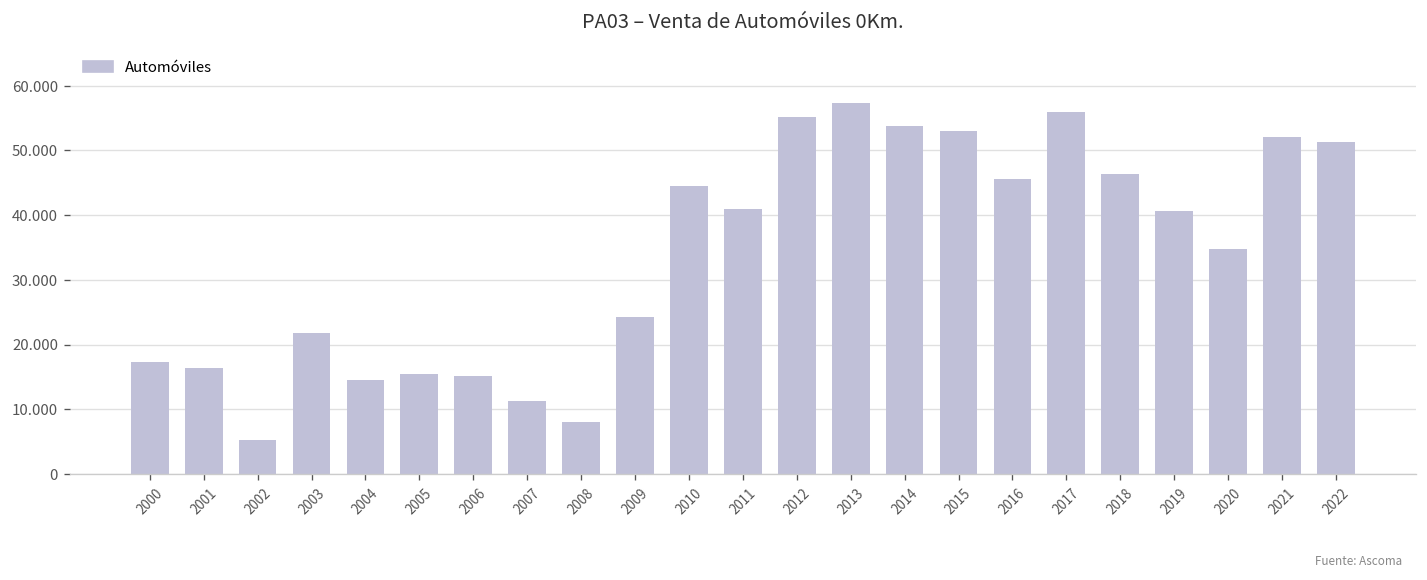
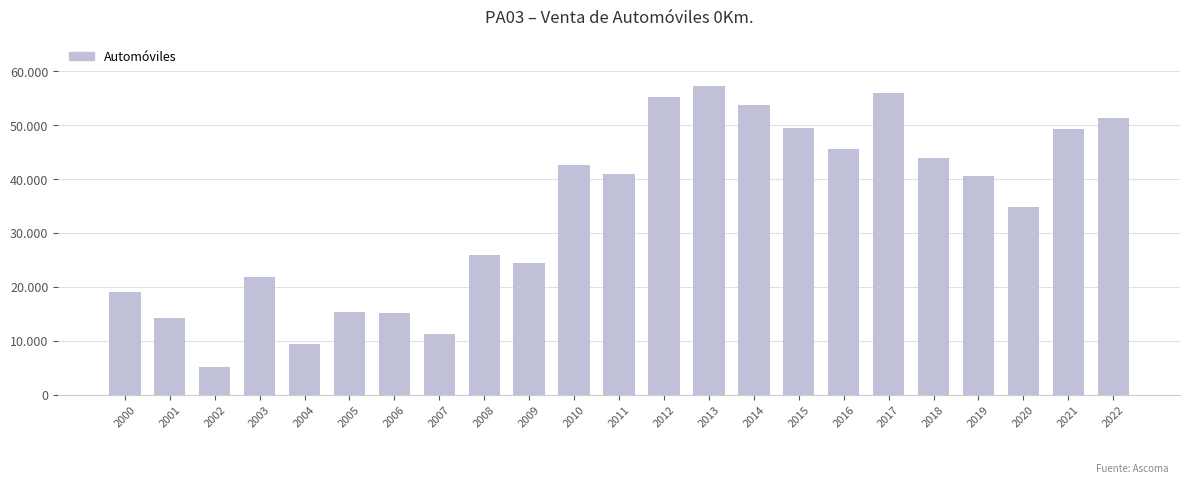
2000: 17 -> 19
2001: 16 -> 14
2004: 15 -> 9
2008: 8 -> 26
2010: 44 -> 43
2015: 53 -> 49
2018: 46 -> 44
2021: 52 -> 49
